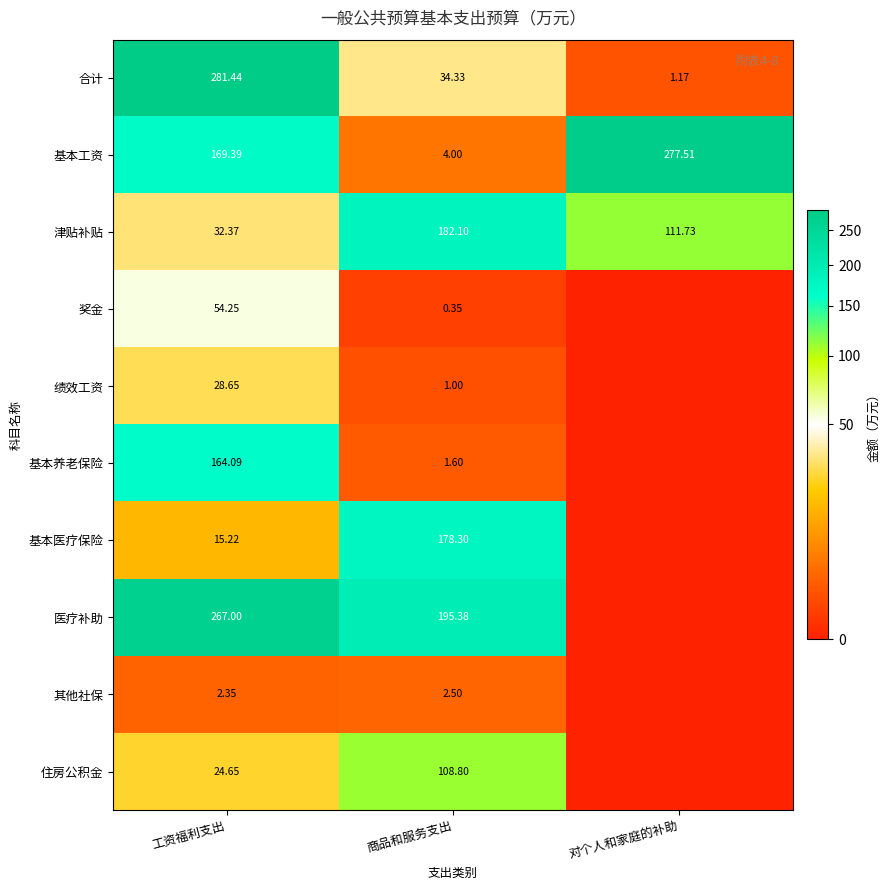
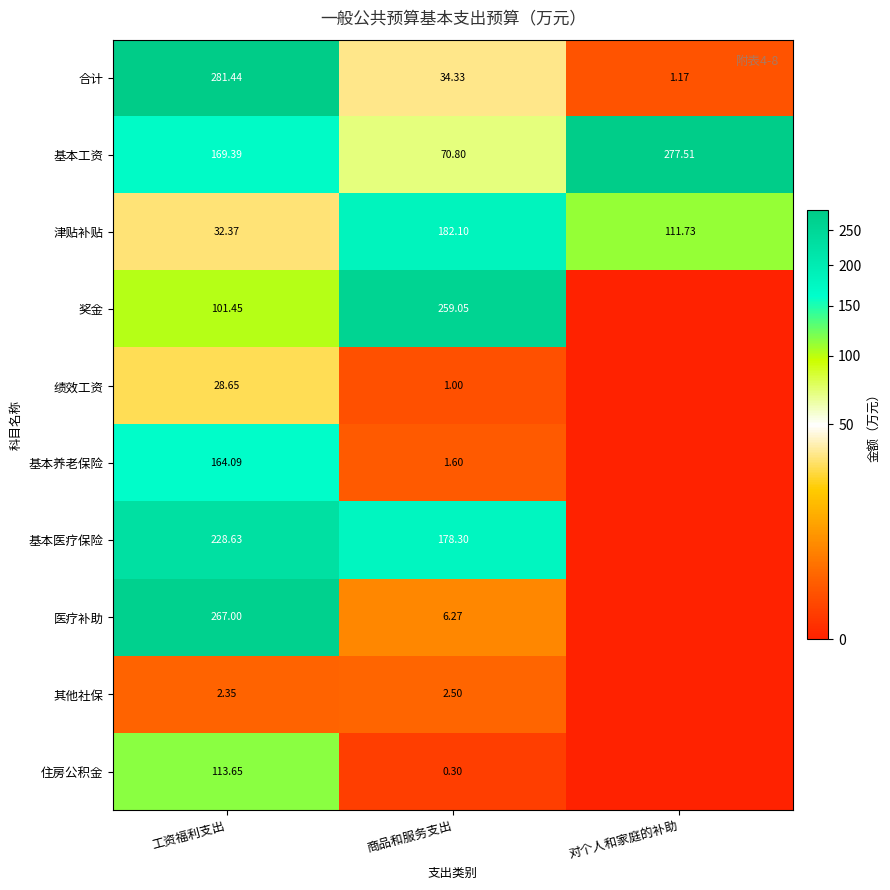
基本工资, 商品和服务支出: 4.00 -> 70.80
奖金, 工资福利支出: 54.25 -> 101.45
奖金, 商品和服务支出: 0.35 -> 259.05
基本医疗保险, 工资福利支出: 15.22 -> 228.63
医疗补助, 商品和服务支出: 195.38 -> 6.27
住房公积金, 工资福利支出: 24.65 -> 113.65
住房公积金, 商品和服务支出: 108.80 -> 0.30
